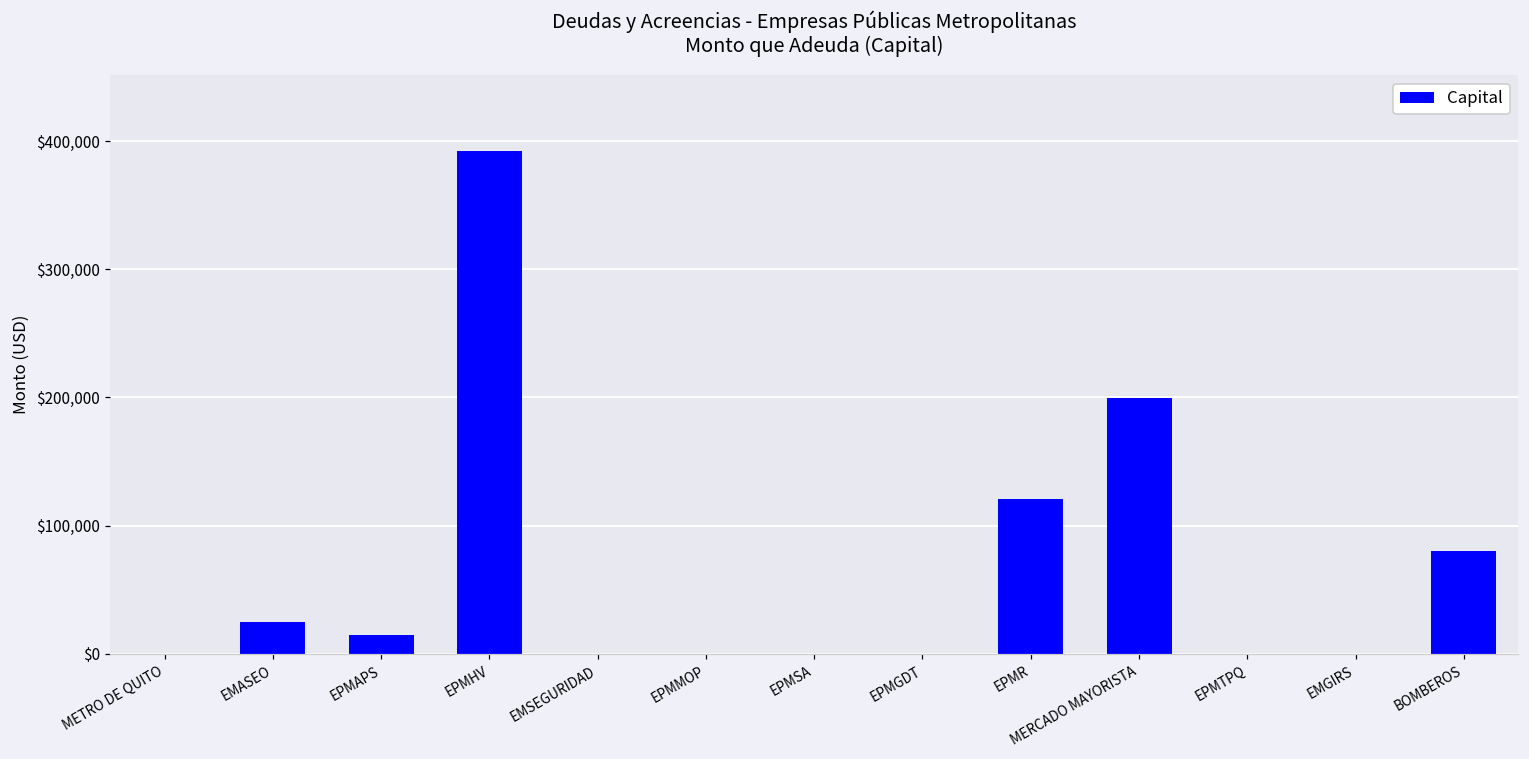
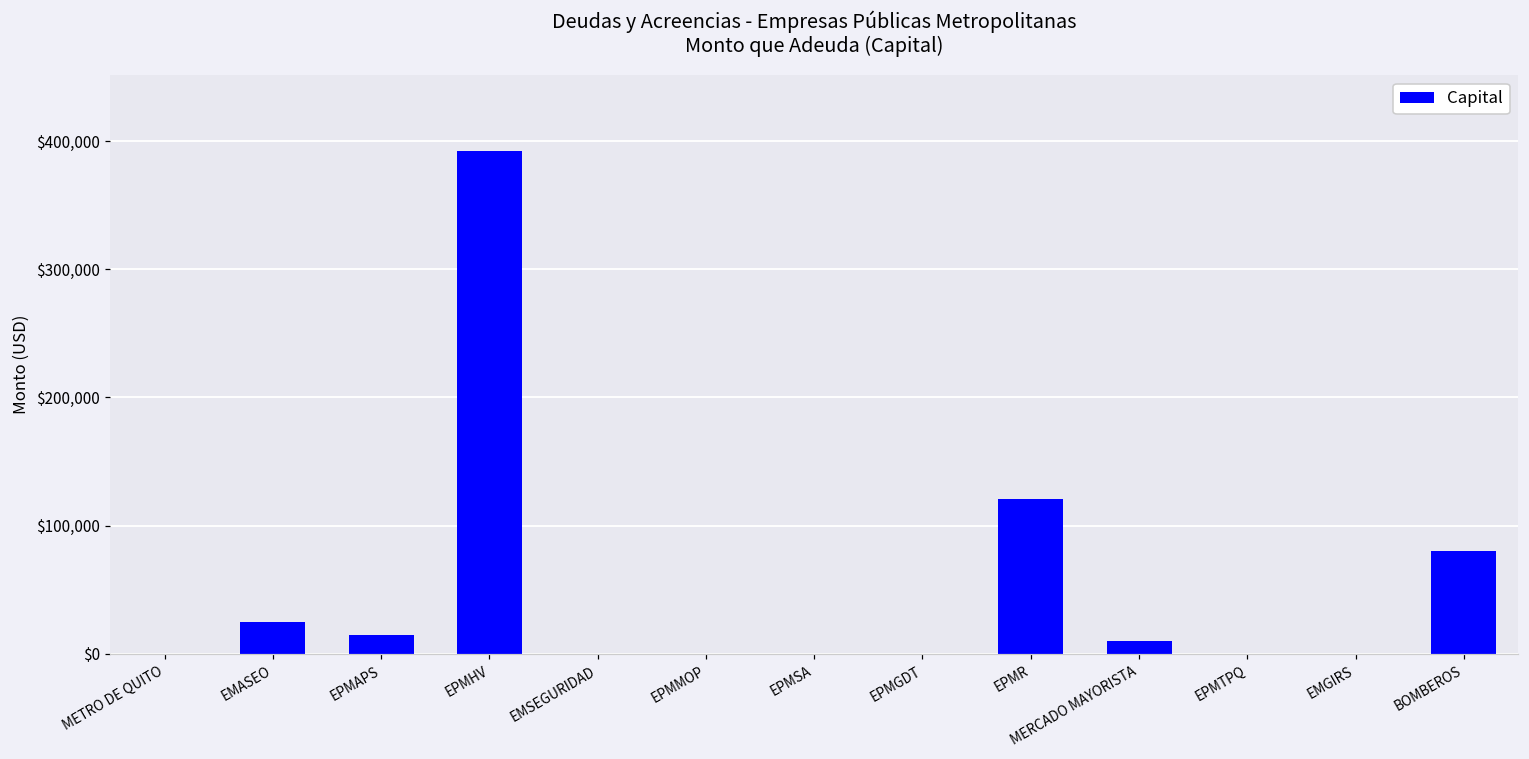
MERCADO MAYORISTA: $200,000 -> $10,000
